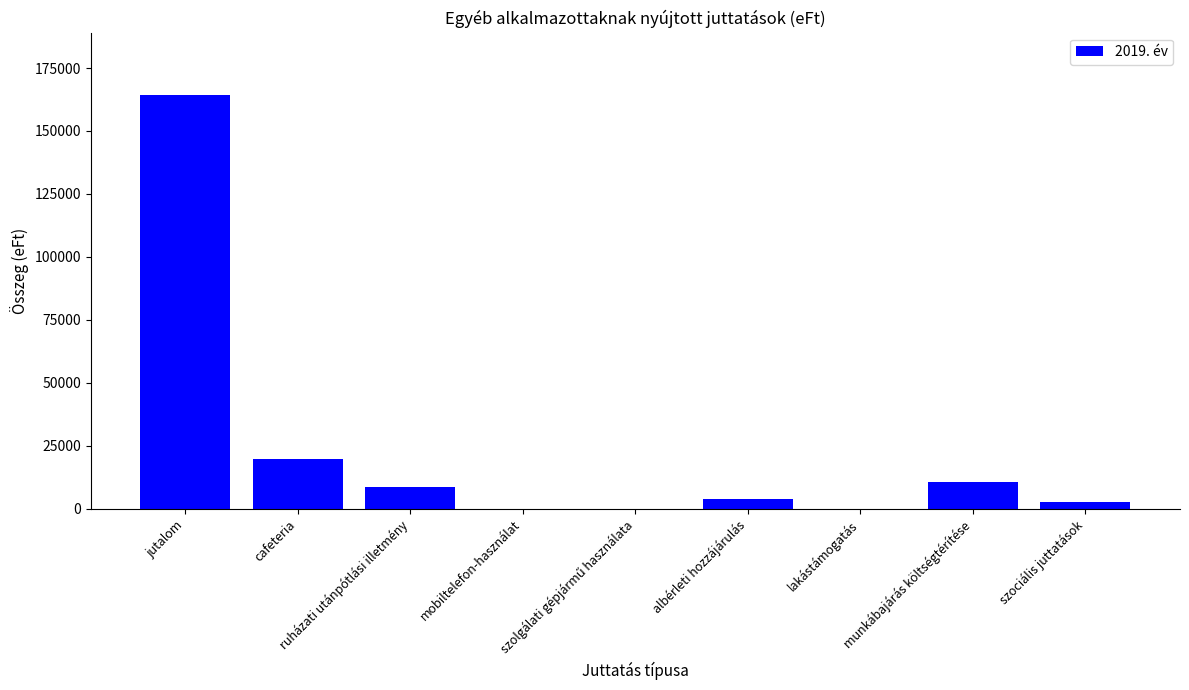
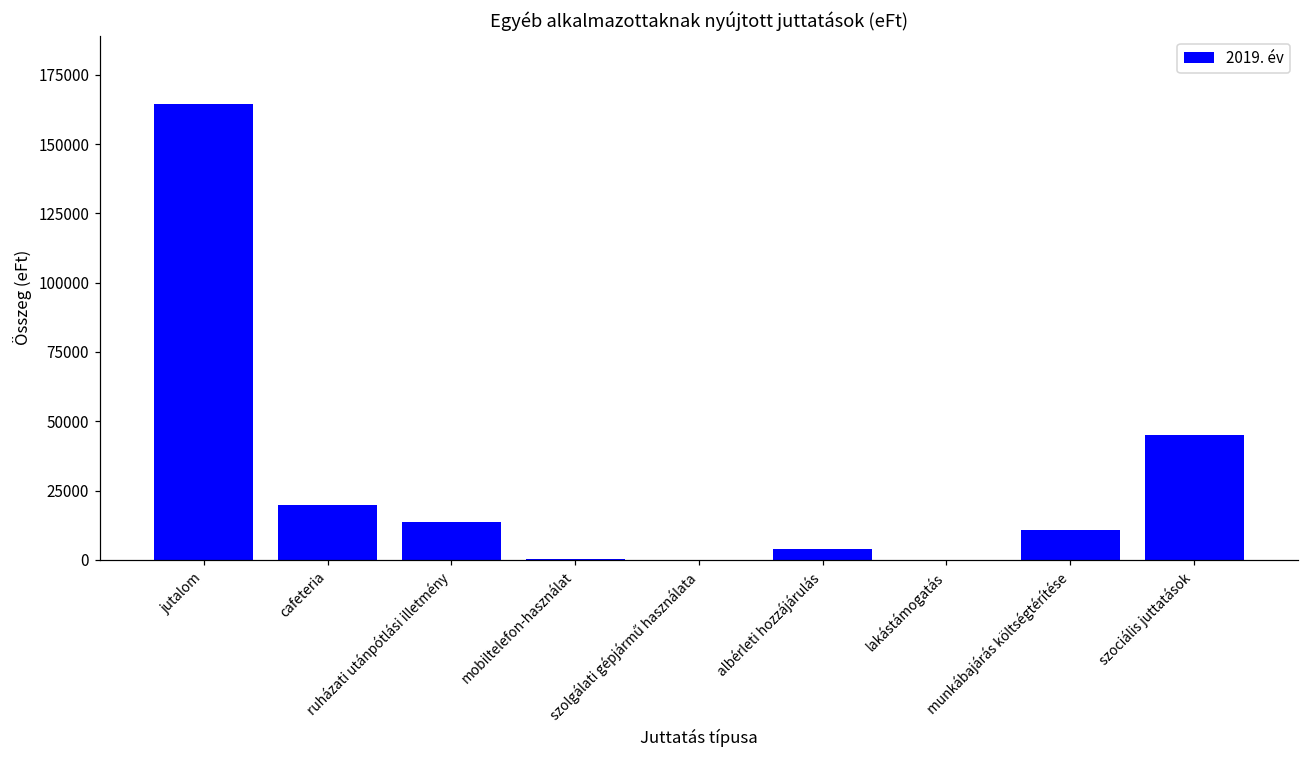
ruházati utánpótlási illetmény: 9000 -> 14000
szociális juttatások: 3000 -> 45000
